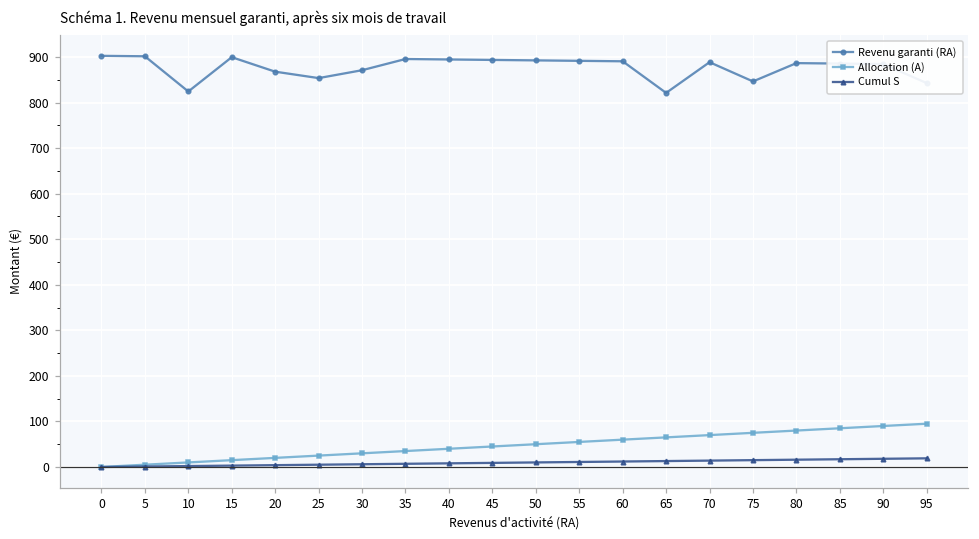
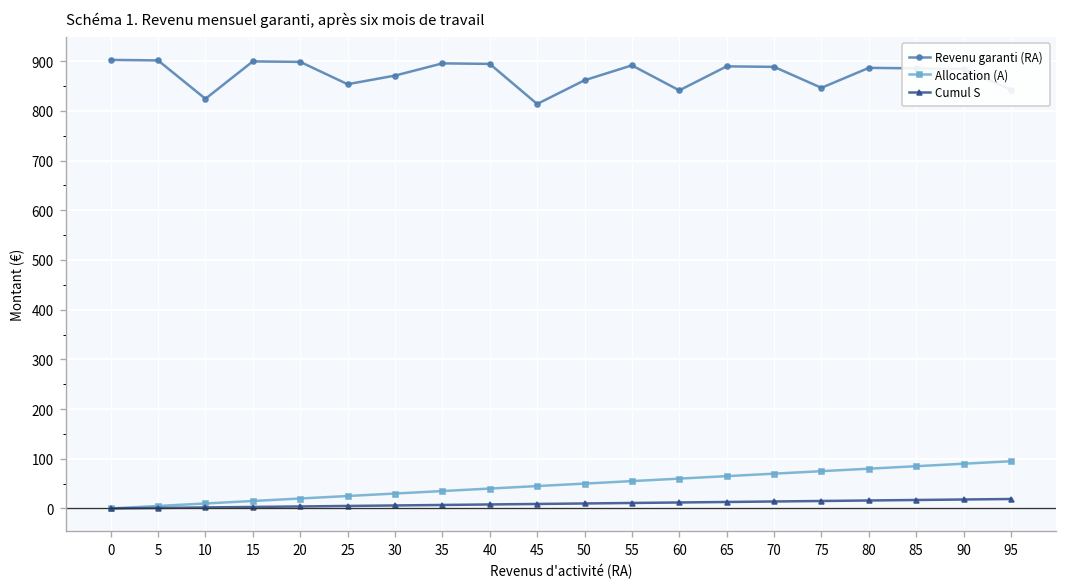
Revenu garanti (RA), 20: 870 -> 900
Revenu garanti (RA), 45: 890 -> 810
Revenu garanti (RA), 50: 890 -> 860
Revenu garanti (RA), 60: 890 -> 840
Revenu garanti (RA), 65: 820 -> 890
